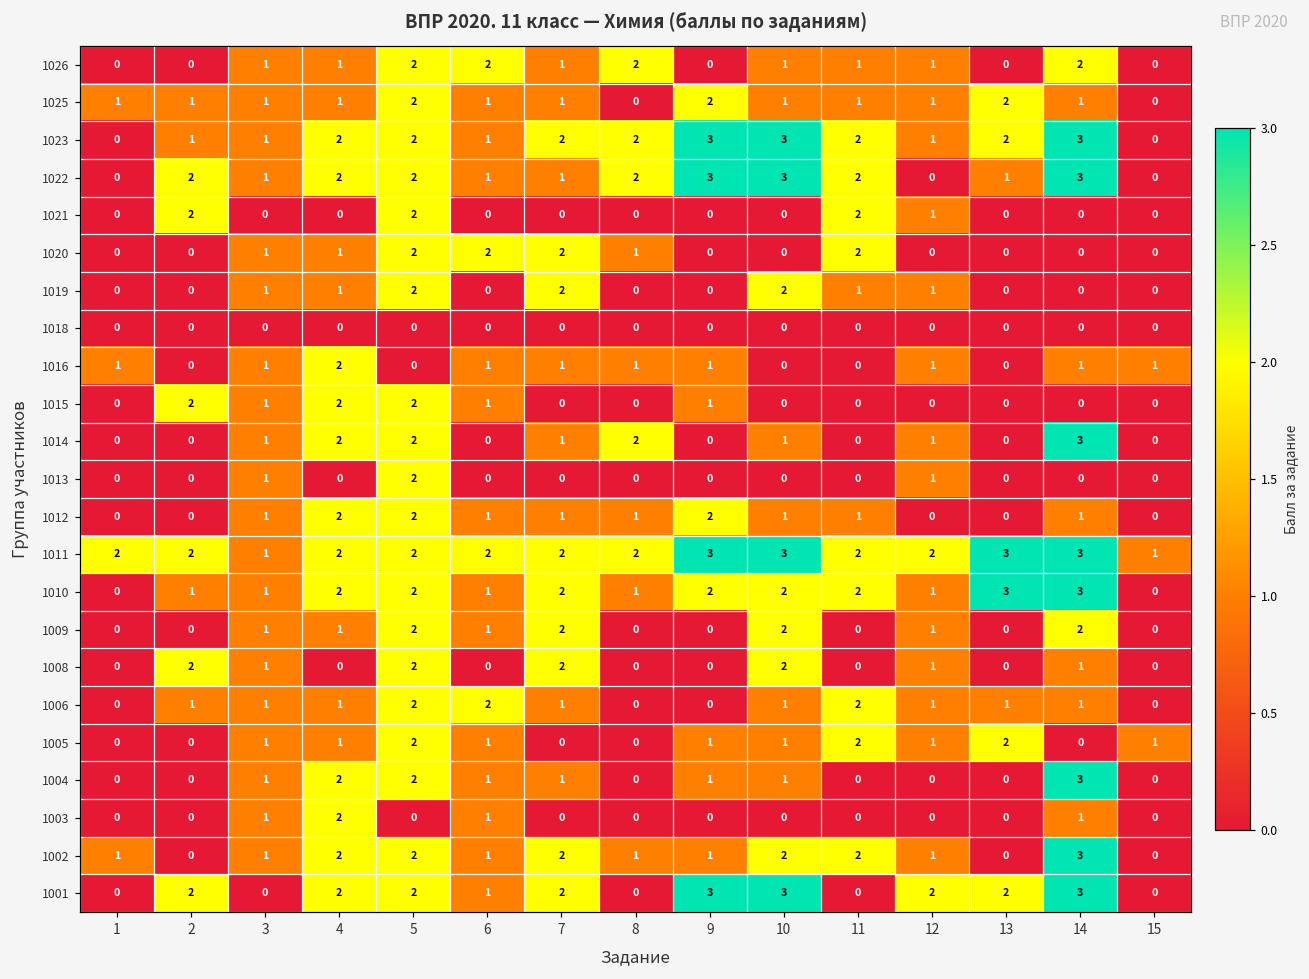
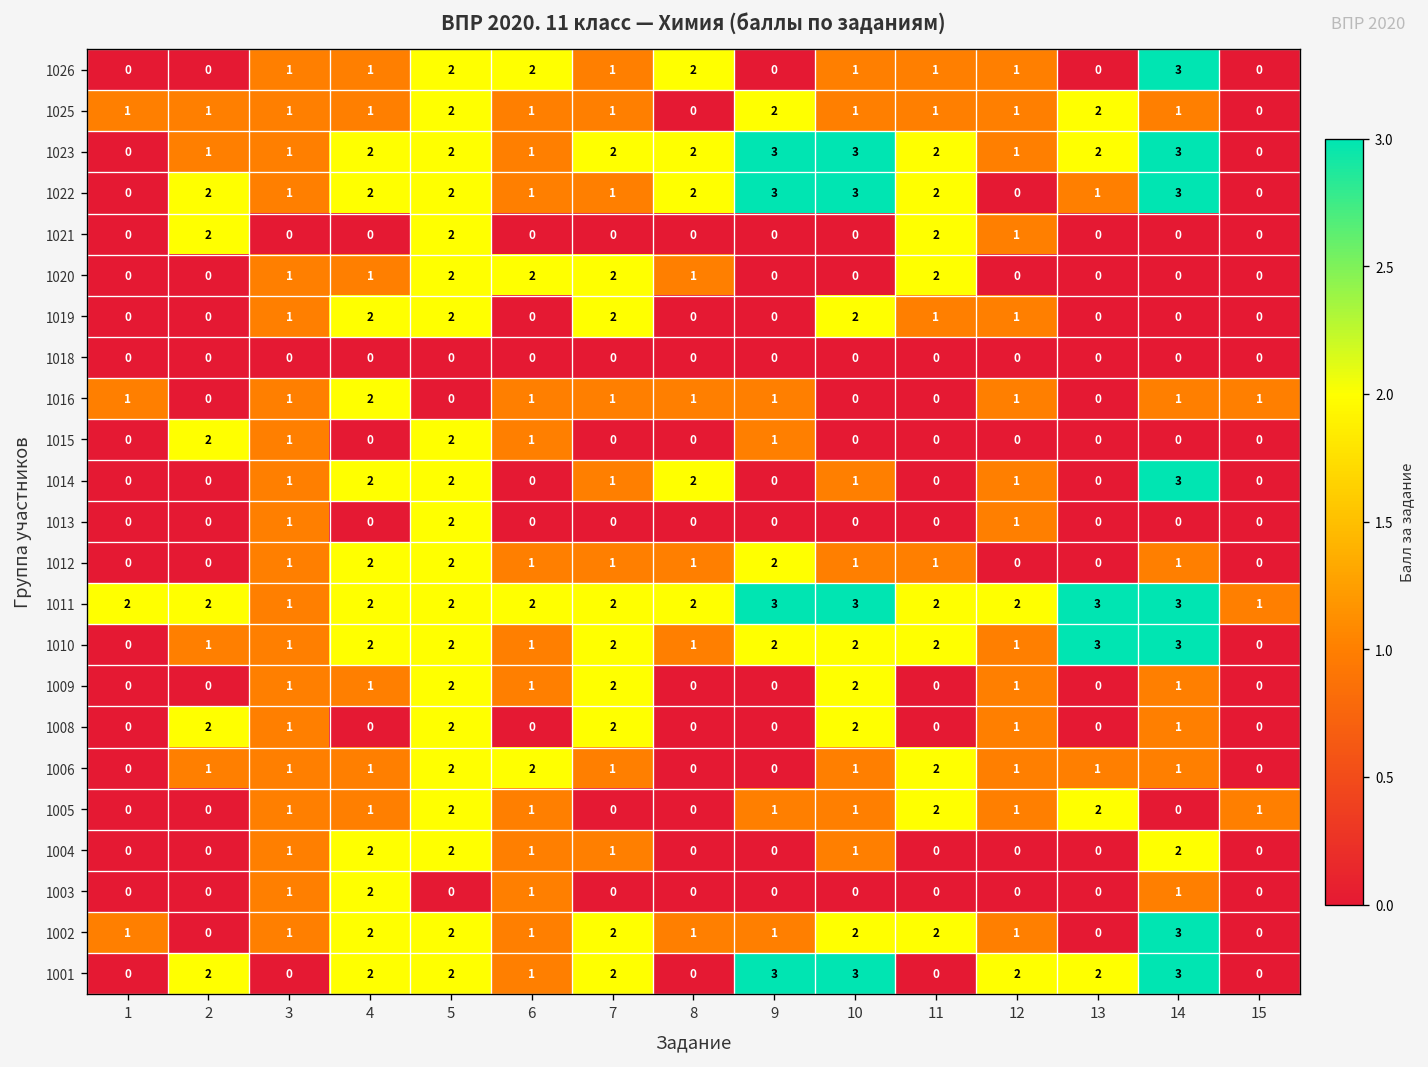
1026, 14: 2 -> 3
1019, 4: 1 -> 2
1015, 4: 2 -> 0
1009, 14: 2 -> 1
1004, 9: 1 -> 0
1004, 14: 3 -> 2
